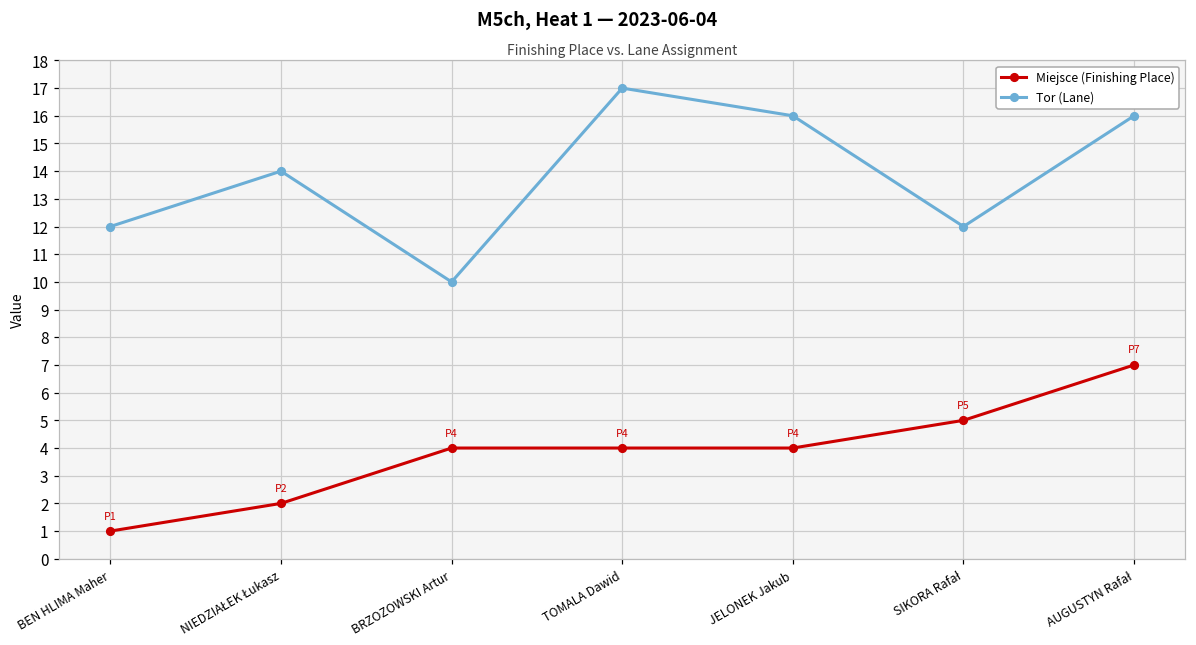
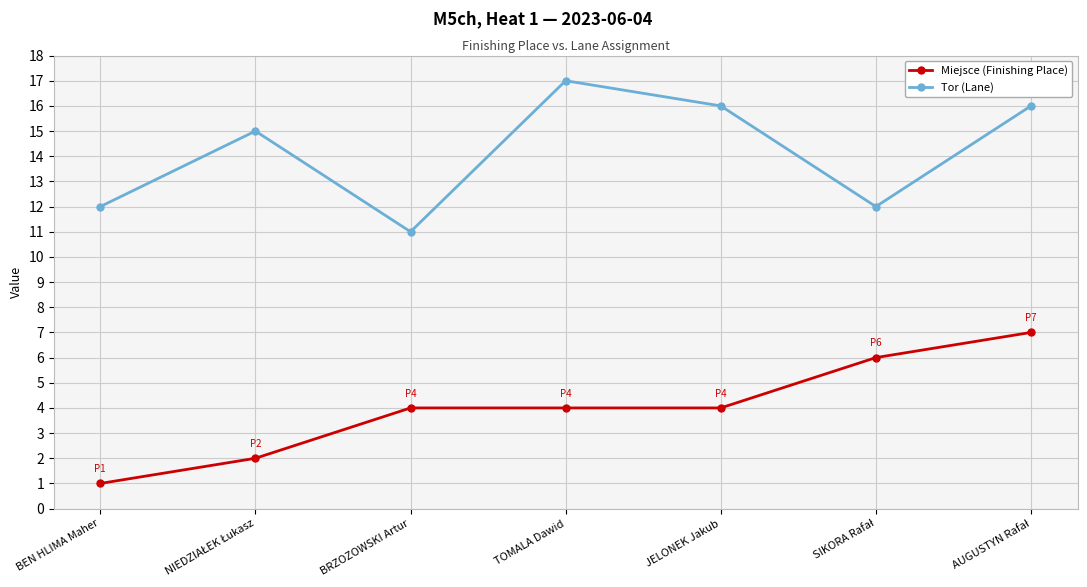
Tor (Lane), NIEDZIAŁEK Łukasz: 14 -> 15
Tor (Lane), BRZOZOWSKI Artur: 10 -> 11
Miejsce (Finishing Place), SIKORA Rafał: 5 -> 6
